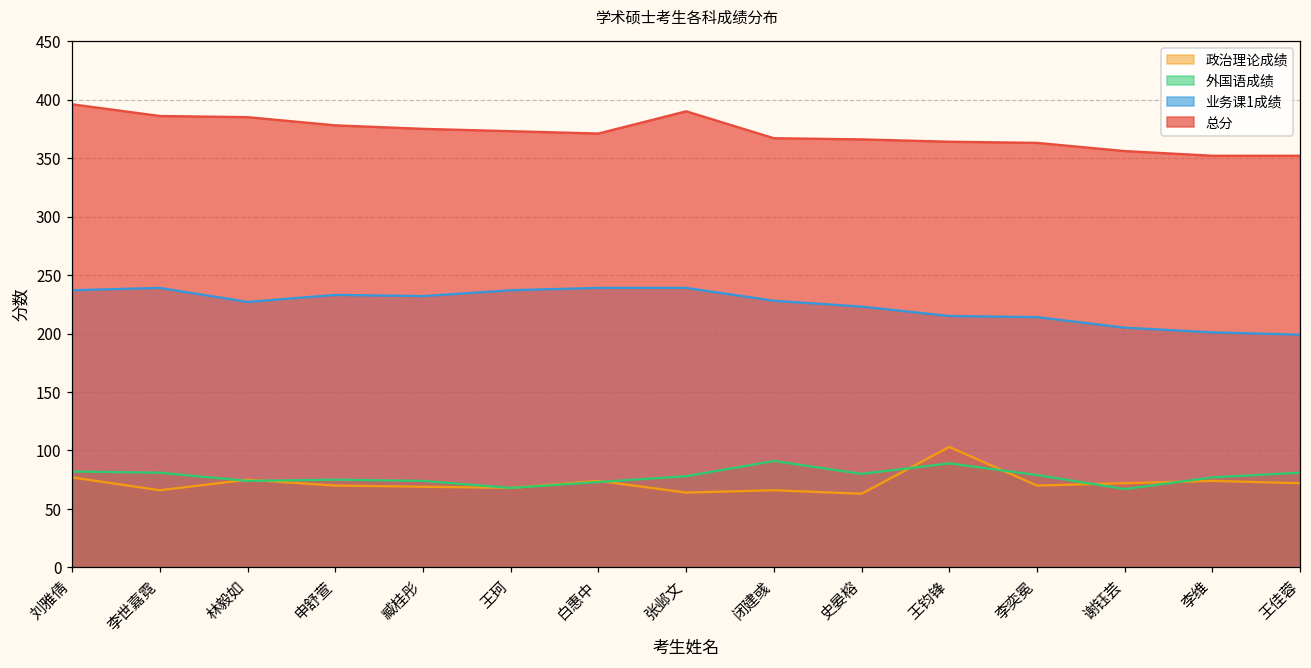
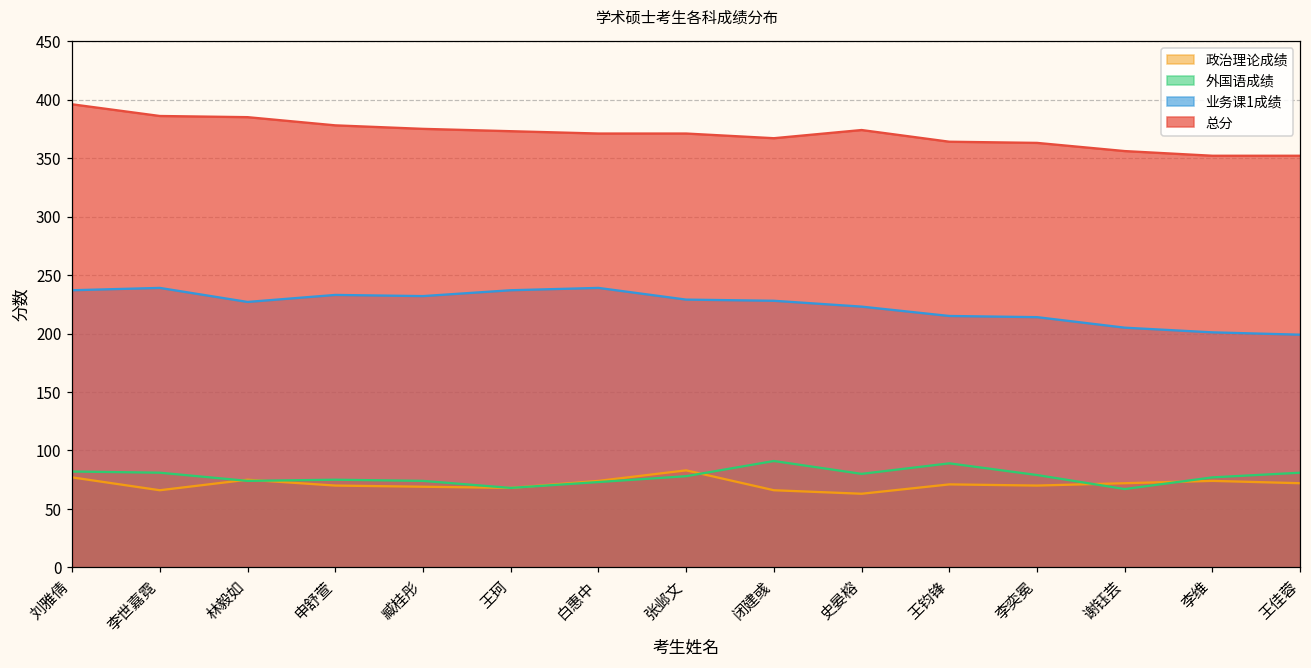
政治理论成绩, 张邺文: 64 -> 83
业务课1成绩, 张邺文: 239 -> 229
总分, 张邺文: 390 -> 371
总分, 史晏榕: 366 -> 374
政治理论成绩, 王钧锋: 103 -> 71
